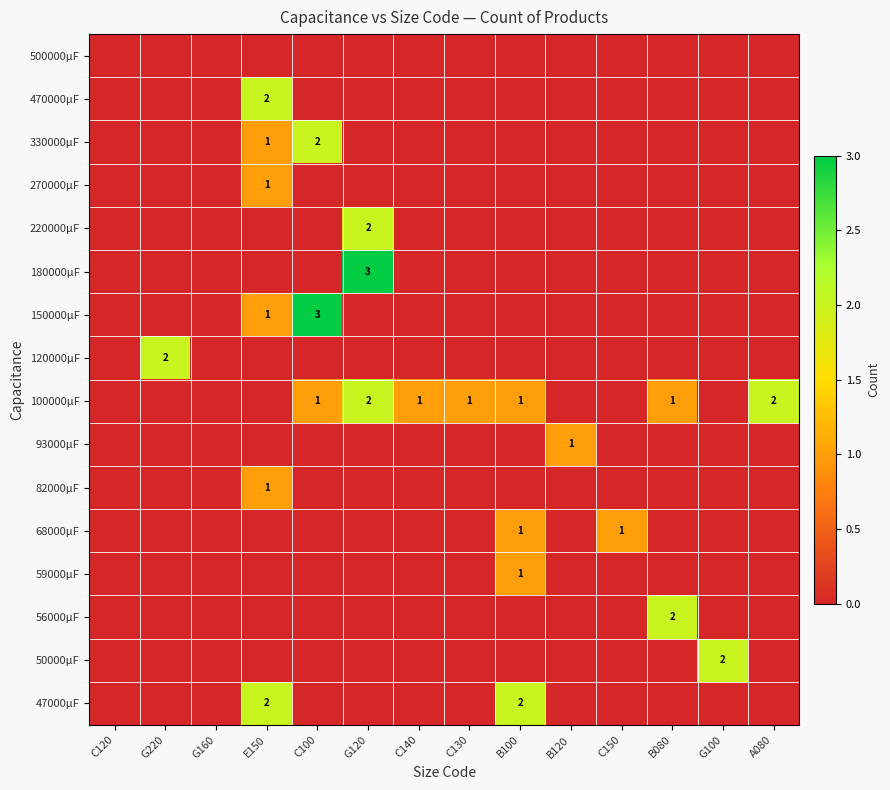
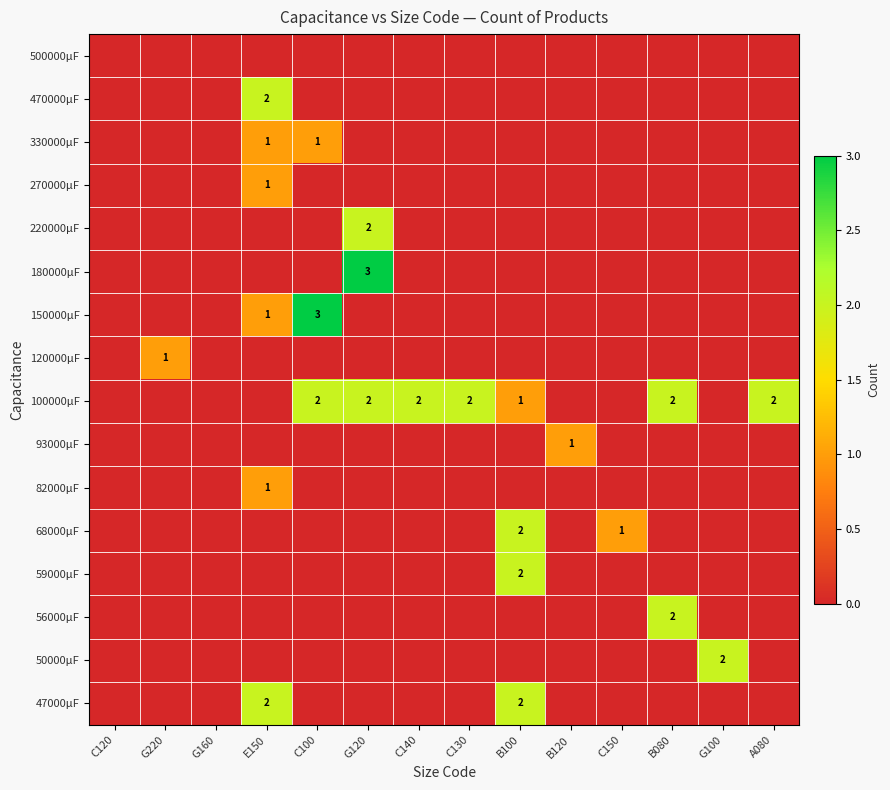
330000μF, C100: 2 -> 1
120000μF, G220: 2 -> 1
100000μF, C100: 1 -> 2
100000μF, C140: 1 -> 2
100000μF, C130: 1 -> 2
100000μF, B080: 1 -> 2
68000μF, B100: 1 -> 2
59000μF, B100: 1 -> 2
